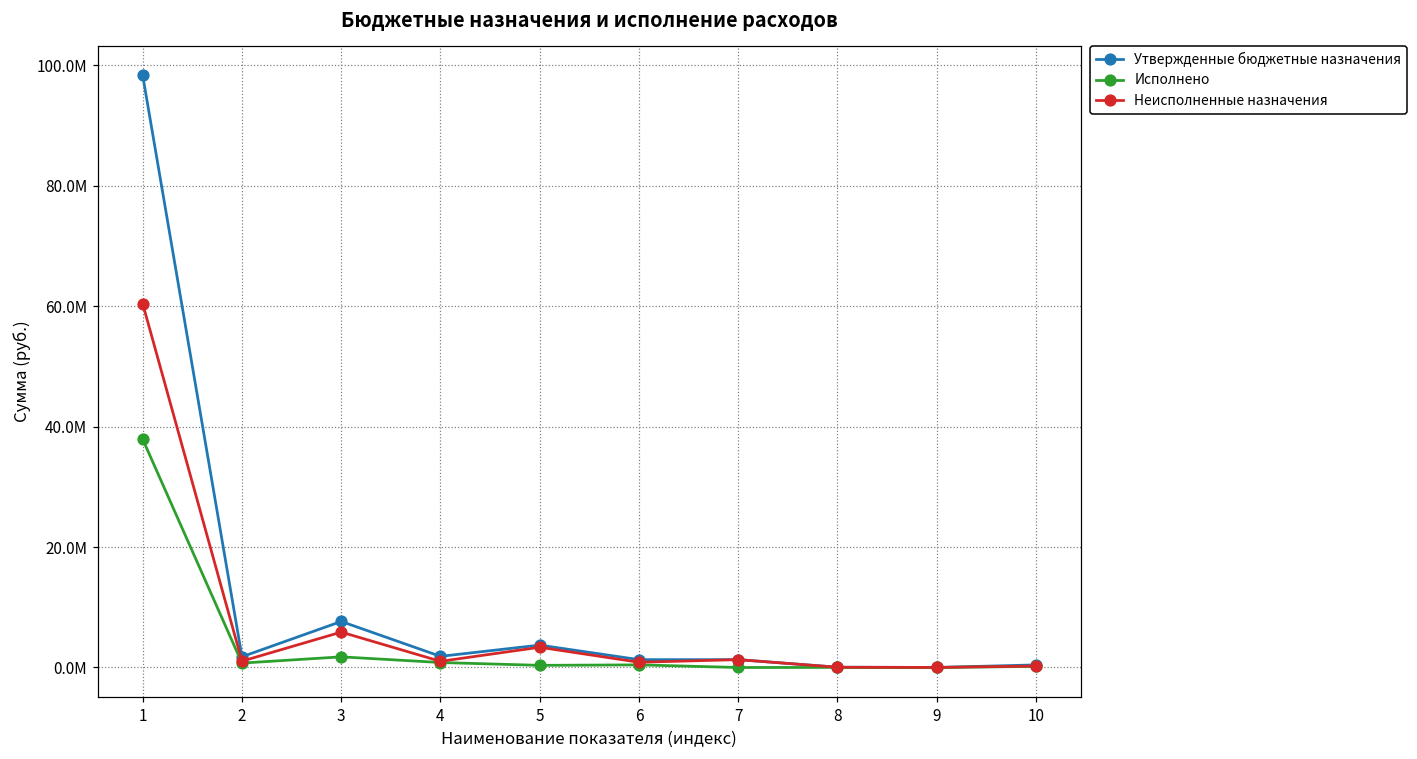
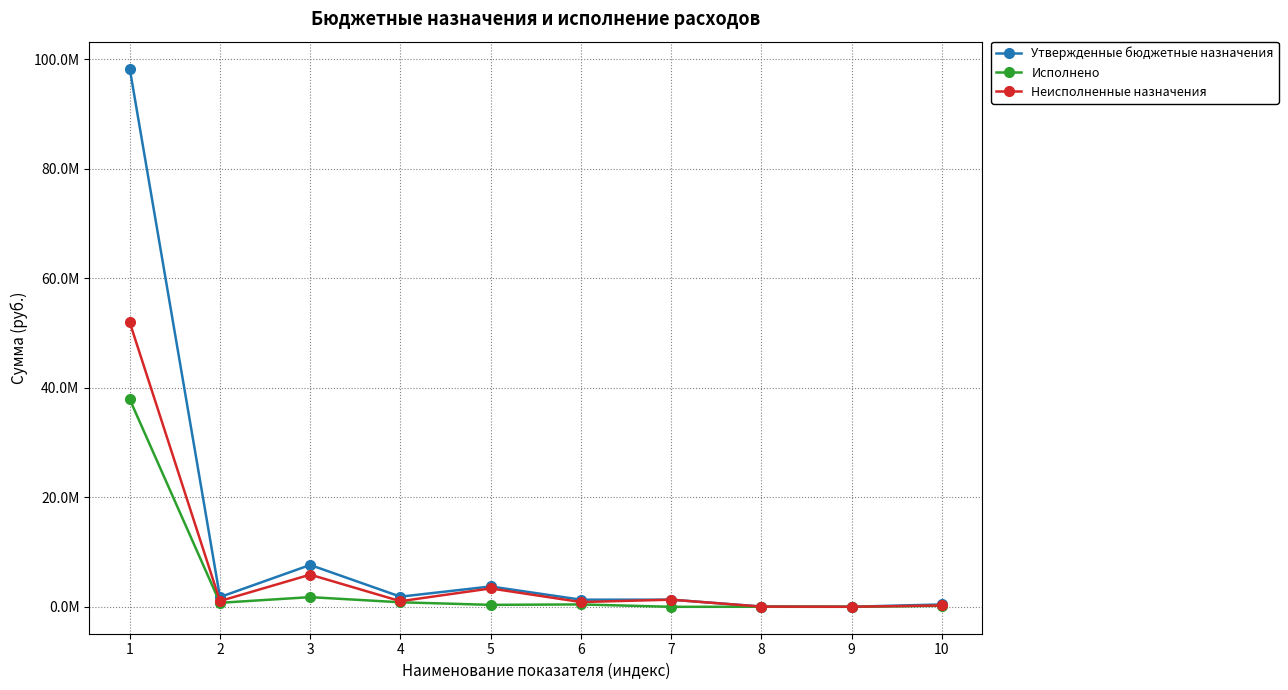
Неисполненные назначения, 1: 60000000 -> 52000000
